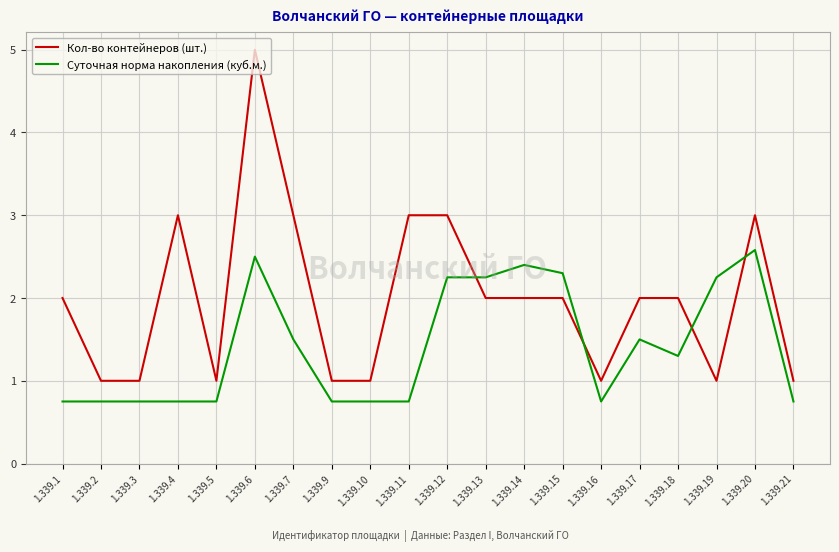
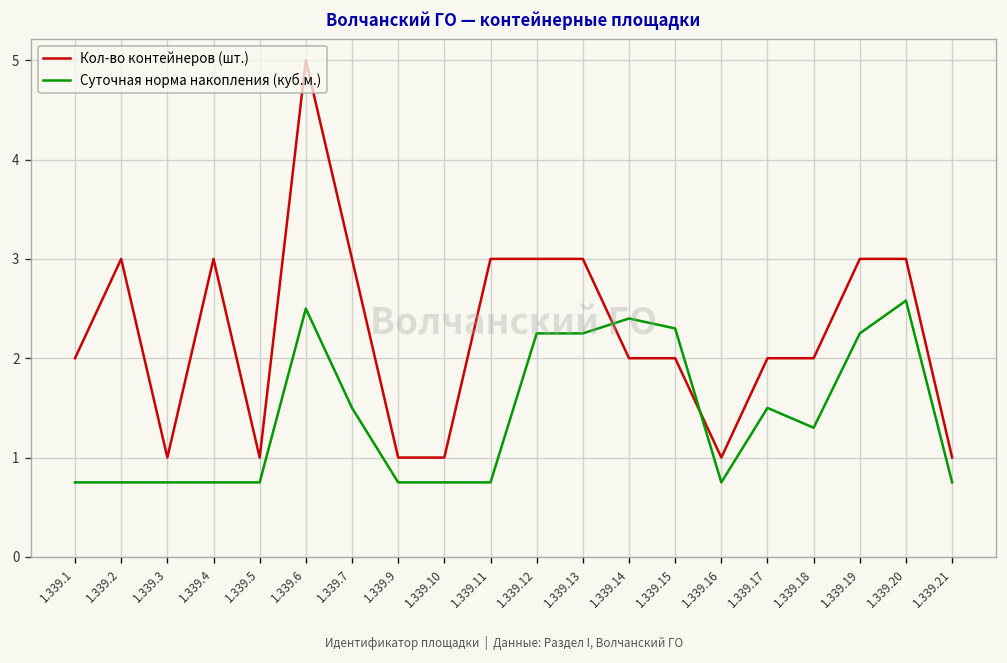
Кол-во контейнеров (шт.), 1.339.2: 1 -> 3
Кол-во контейнеров (шт.), 1.339.13: 2 -> 3
Кол-во контейнеров (шт.), 1.339.19: 1 -> 3
